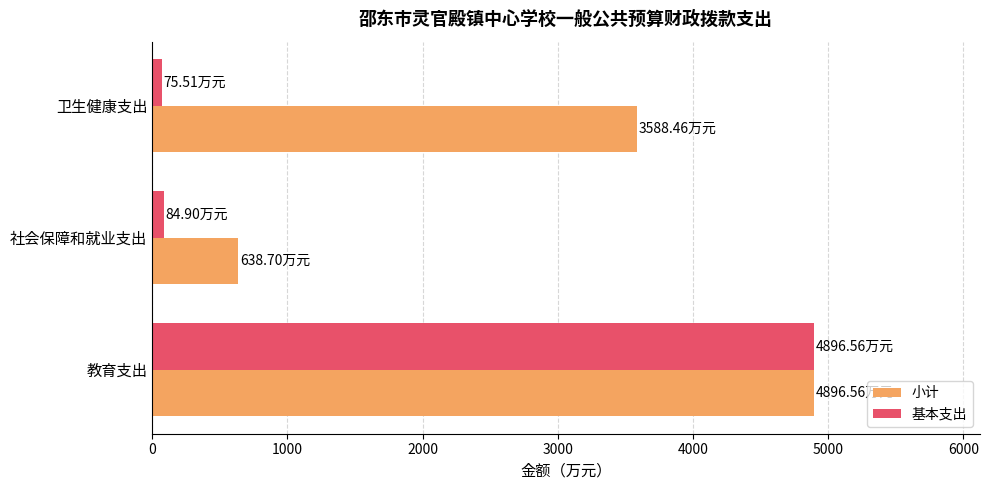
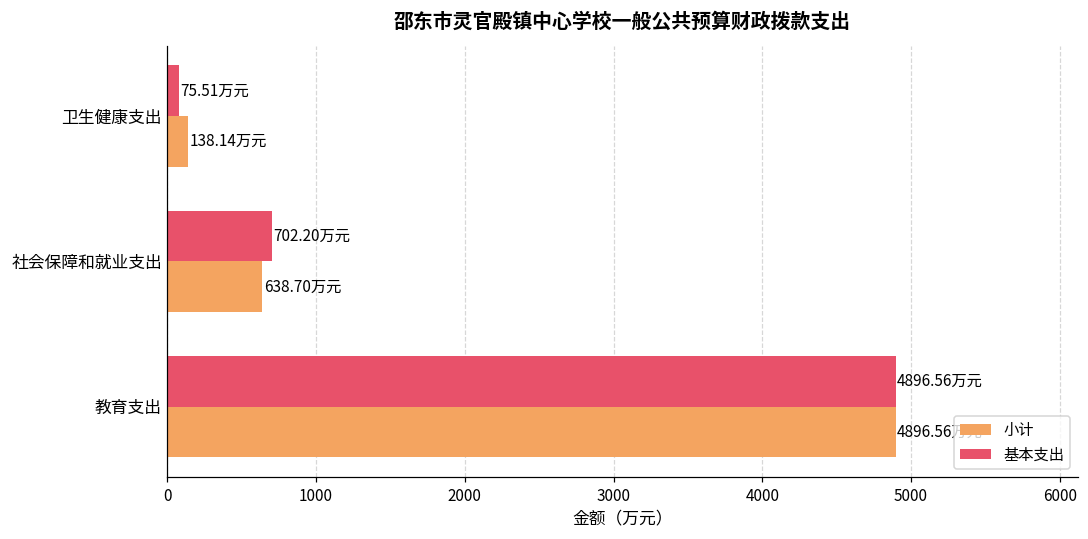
小计, 卫生健康支出: 3588.46 -> 138.14
基本支出, 社会保障和就业支出: 84.90 -> 702.20
